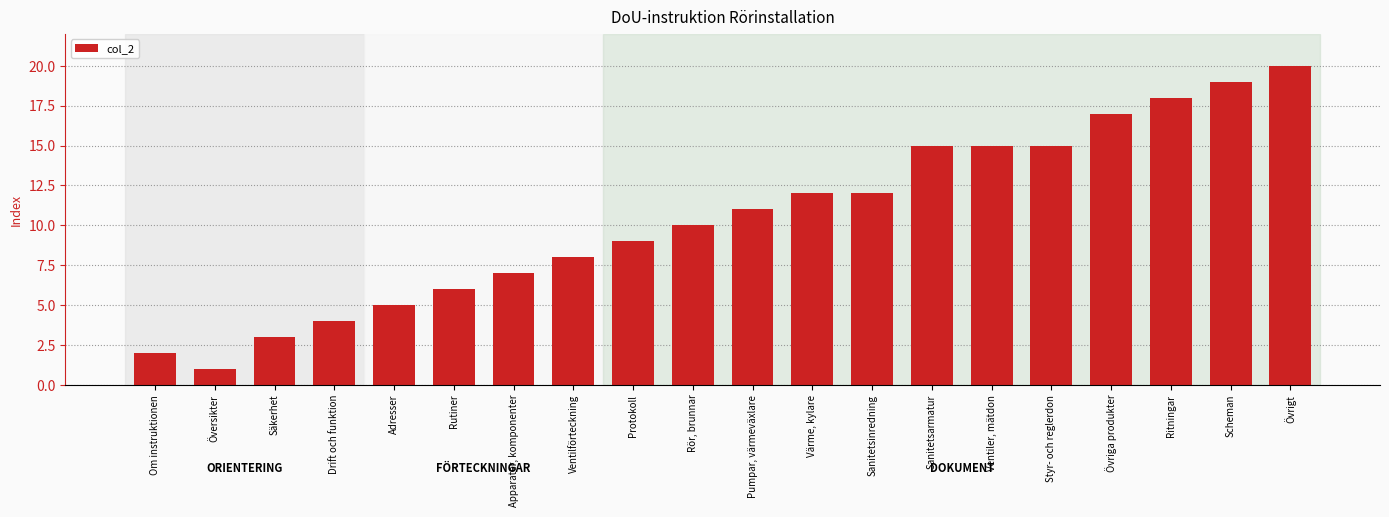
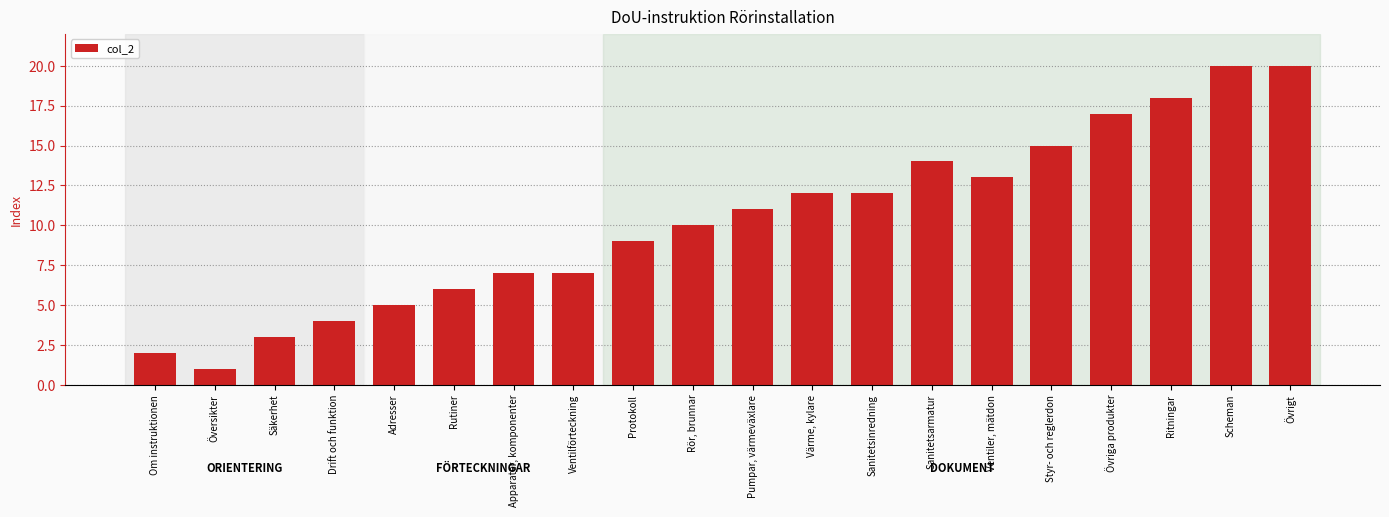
Ventilförteckning: 8 -> 7
Sanitetsarmatur: 15 -> 14
Ventiler, mätdon: 15 -> 13
Scheman: 19 -> 20
